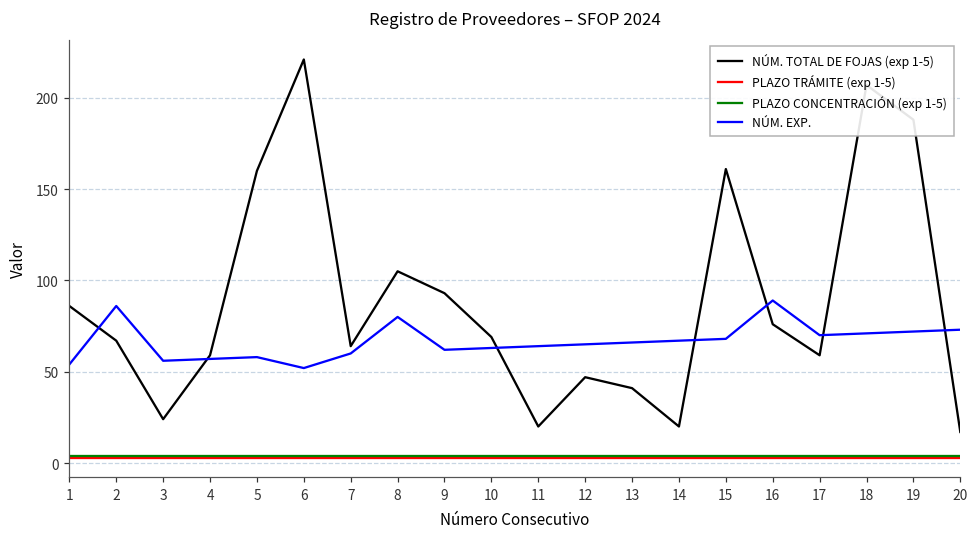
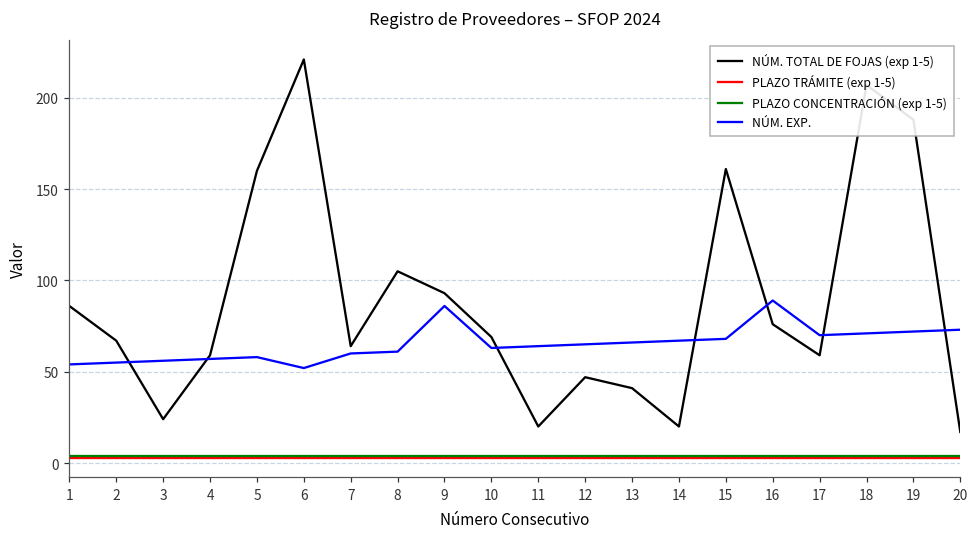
NÚM. EXP., 2: 86 -> 55
NÚM. EXP., 8: 80 -> 61
NÚM. EXP., 9: 62 -> 86
